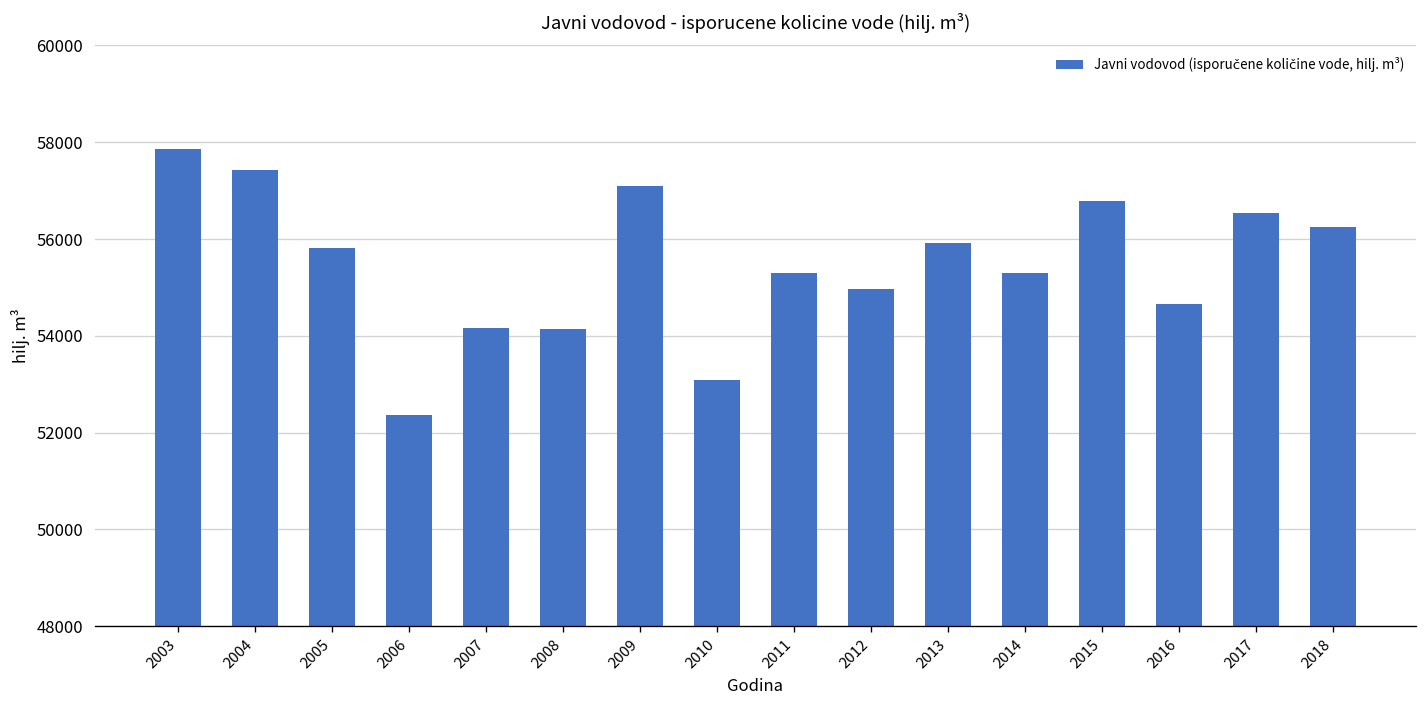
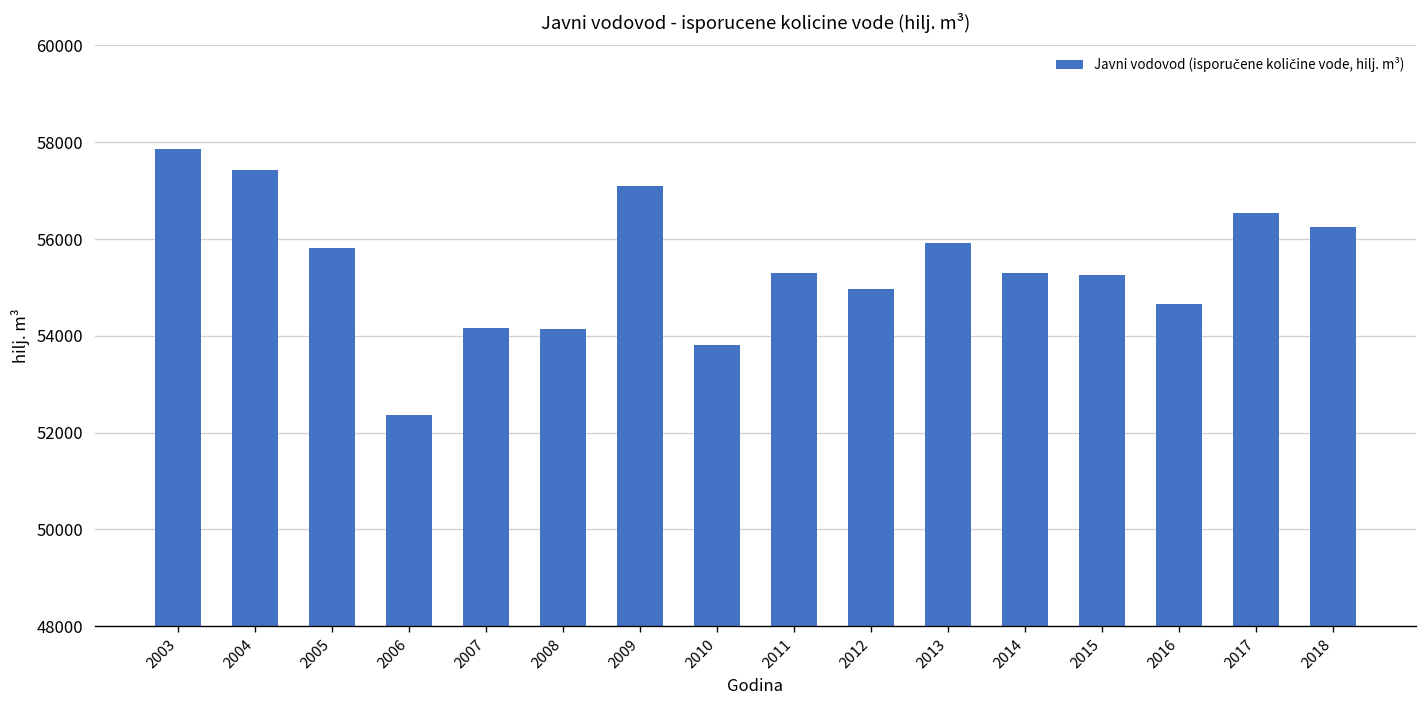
2010: 53100 -> 53800
2015: 56800 -> 55200
